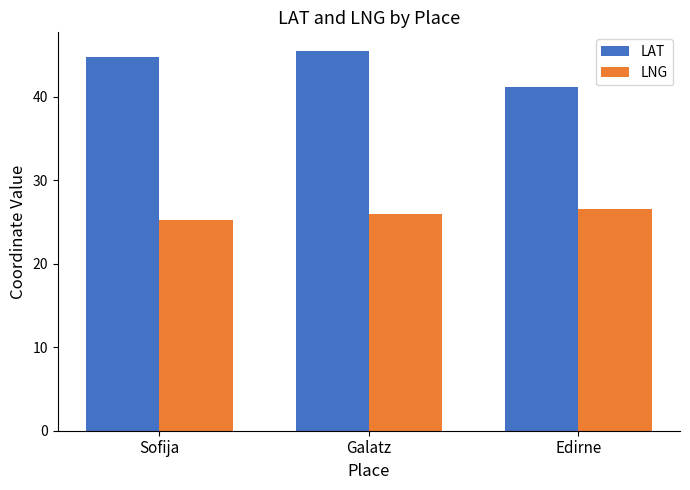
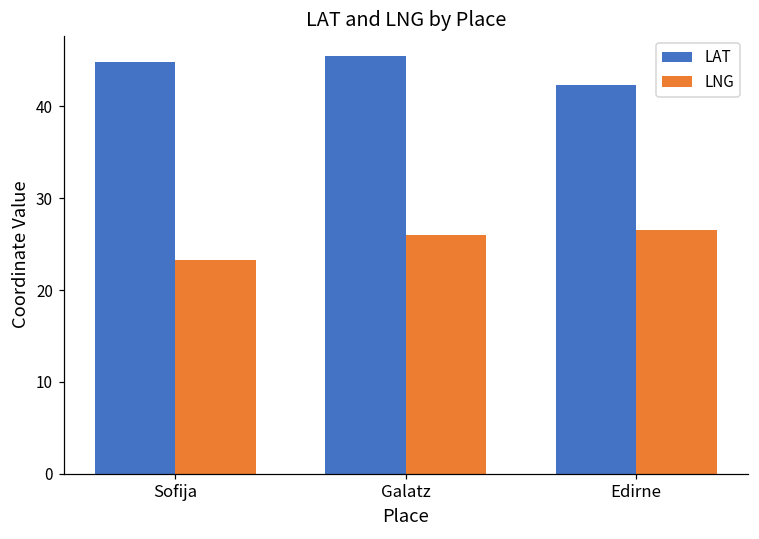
LNG, Sofija: 25 -> 23
LAT, Edirne: 41 -> 42
